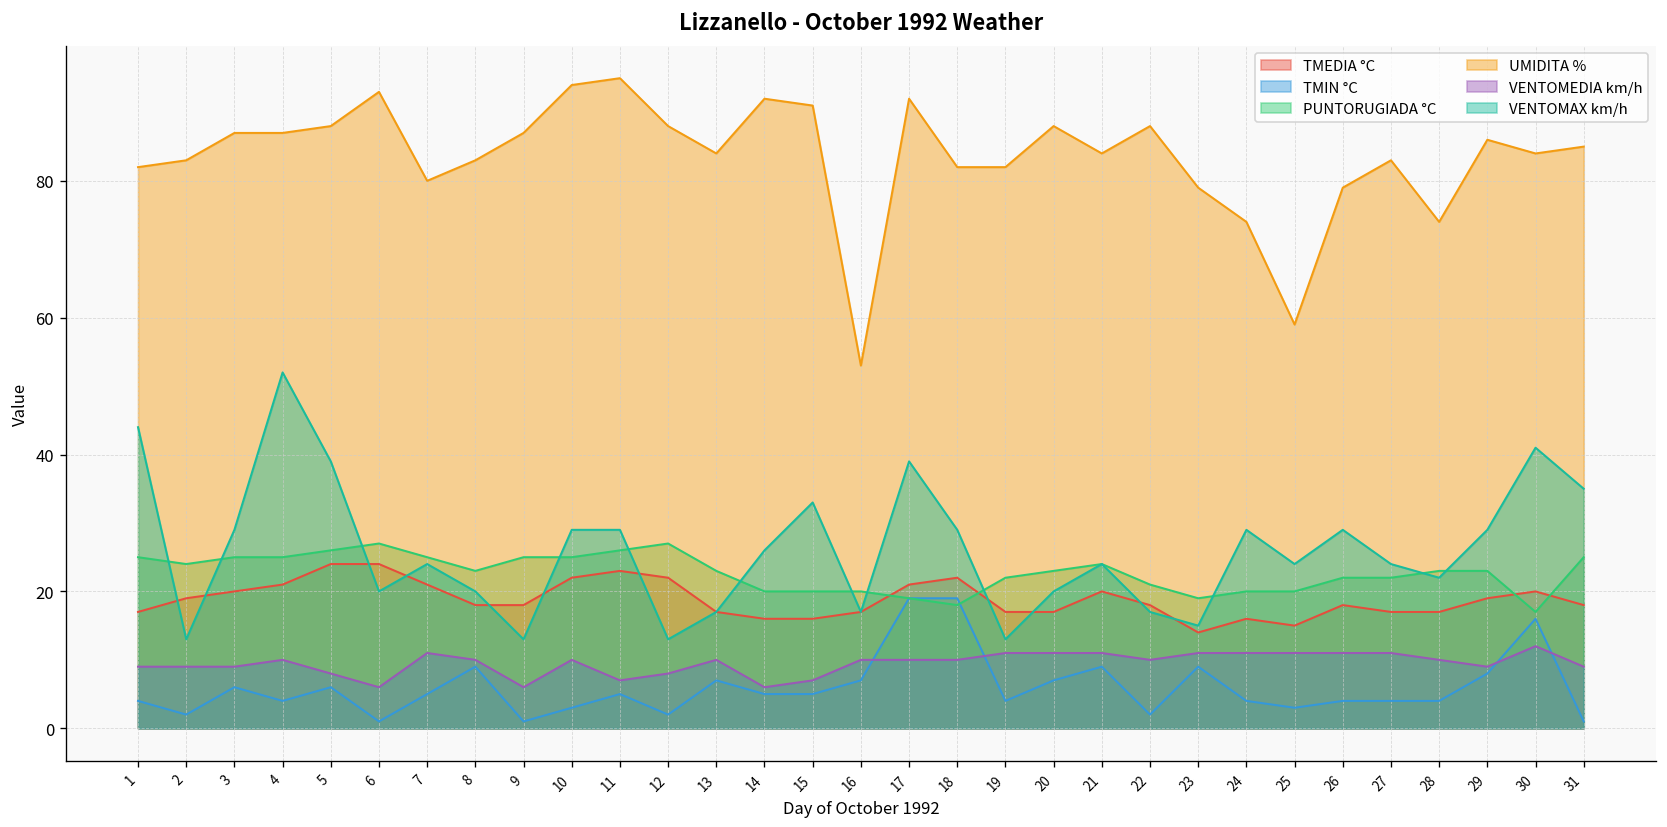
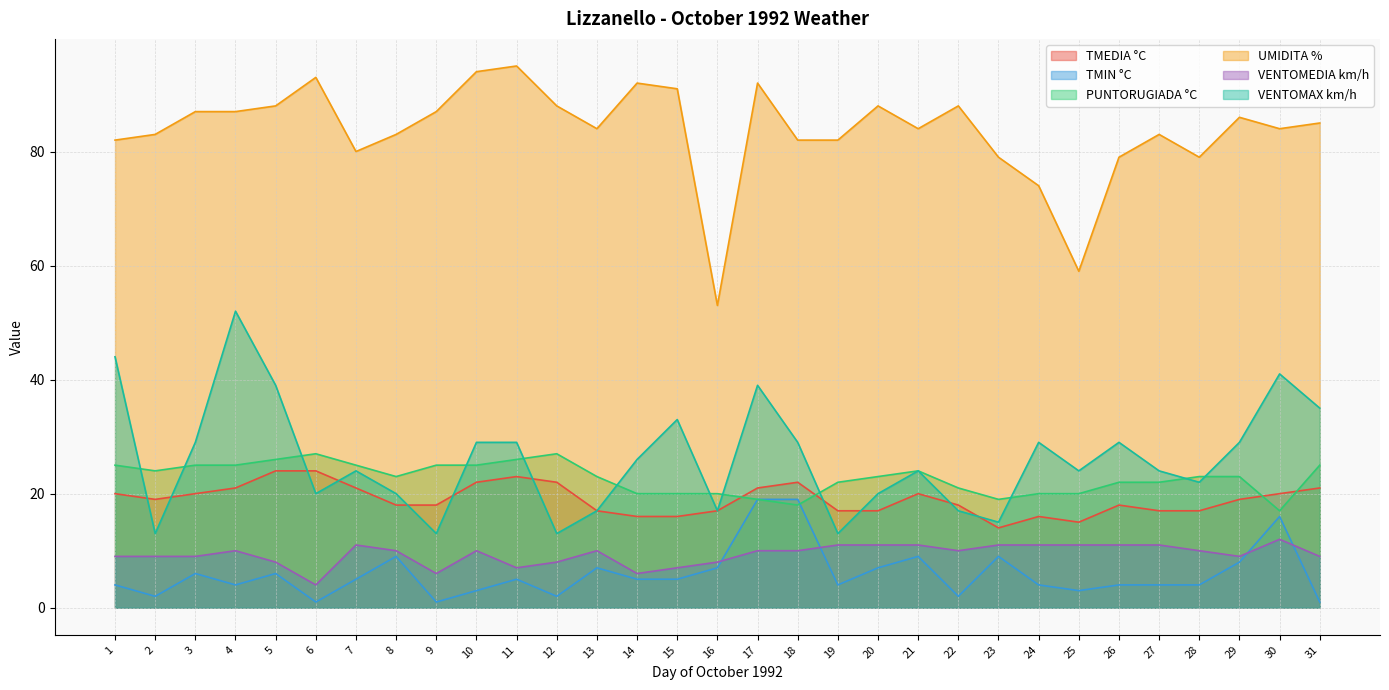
TMEDIA °C, 1: 17 -> 20
VENTOMEDIA km/h, 6: 6 -> 4
VENTOMEDIA km/h, 16: 10 -> 8
UMIDITA %, 28: 74 -> 79
TMEDIA °C, 31: 18 -> 21
